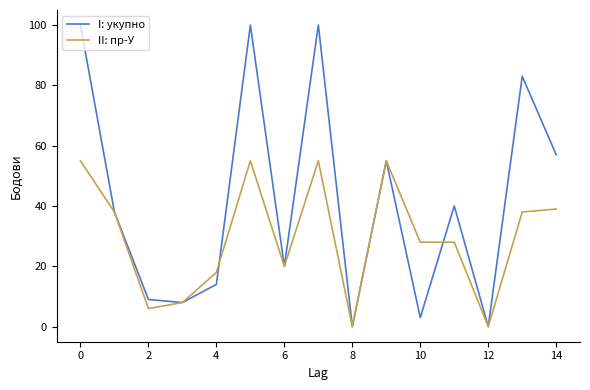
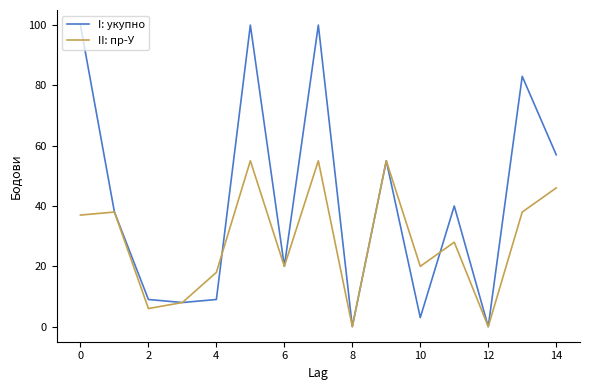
II: пр-У, 0: 55 -> 37
I: укупно, 4: 14 -> 9
II: пр-У, 10: 28 -> 20
II: пр-У, 14: 39 -> 46
